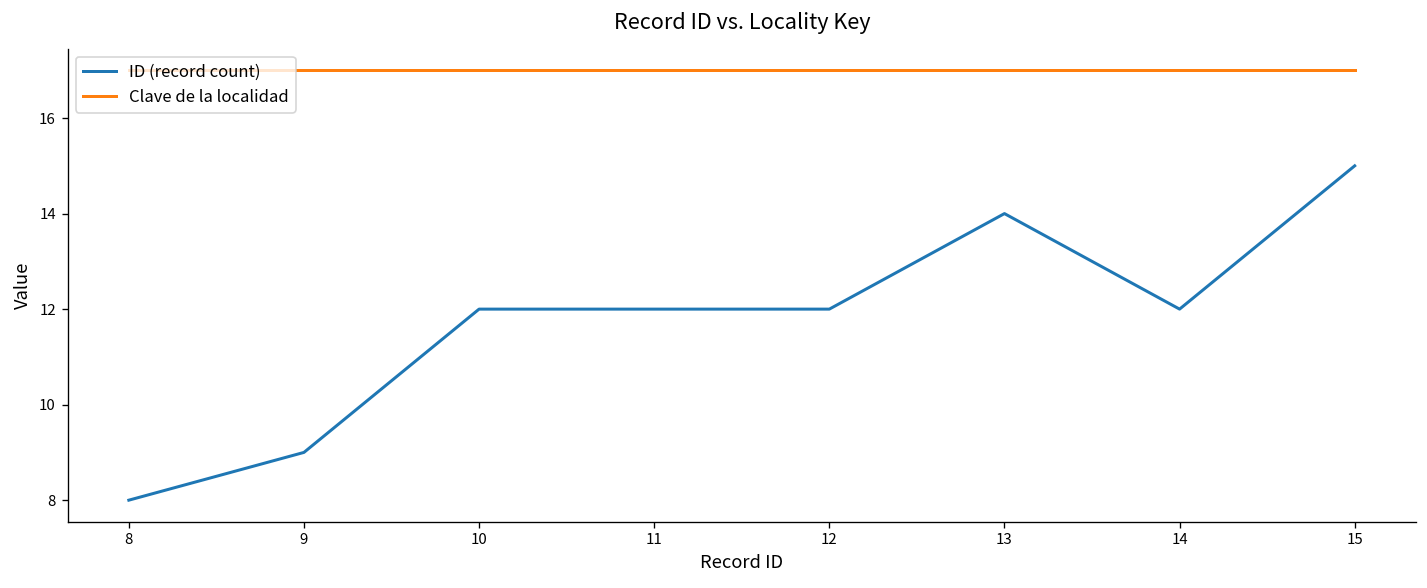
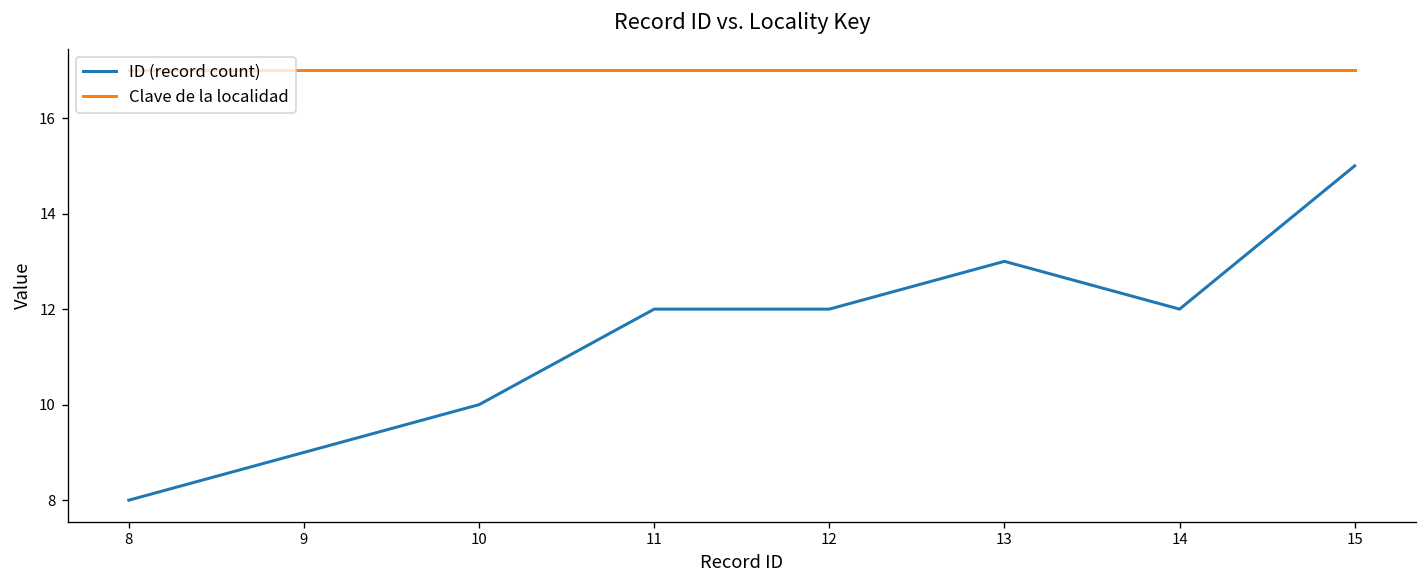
ID (record count), 10: 12 -> 10
ID (record count), 13: 14 -> 13
